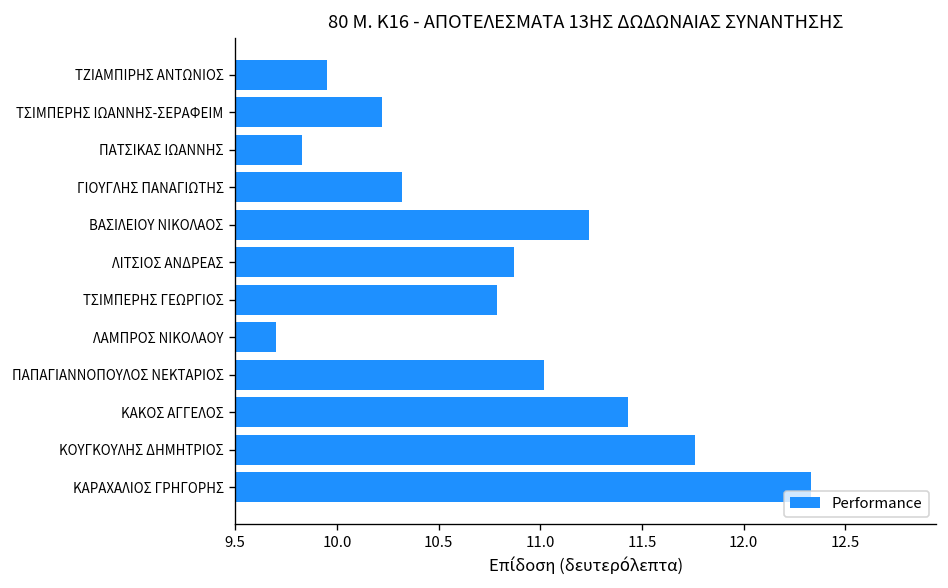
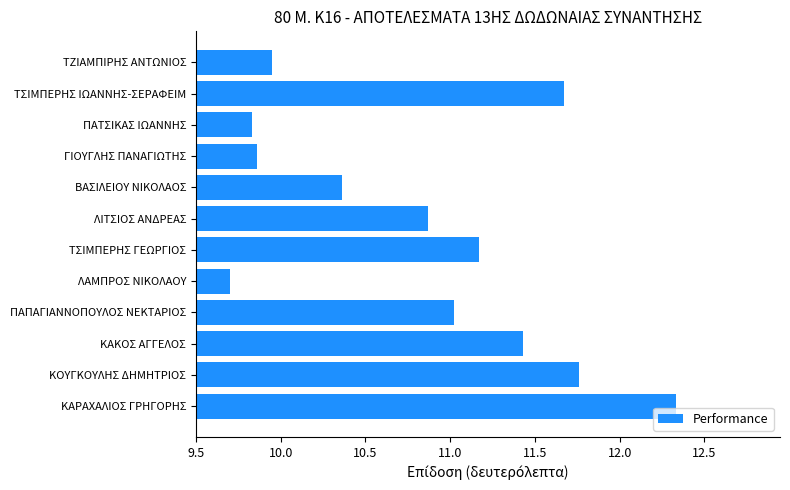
ΤΣΙΜΠΕΡΗΣ ΙΩΑΝΝΗΣ-ΣΕΡΑΦΕΙΜ: 10.22 -> 11.67
ΓΙΟΥΓΛΗΣ ΠΑΝΑΓΙΩΤΗΣ: 10.32 -> 9.86
ΒΑΣΙΛΕΙΟΥ ΝΙΚΟΛΑΟΣ: 11.24 -> 10.36
ΤΣΙΜΠΕΡΗΣ ΓΕΩΡΓΙΟΣ: 10.79 -> 11.17
